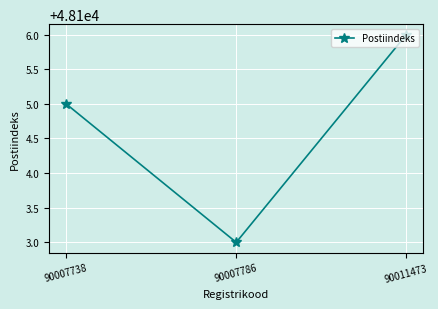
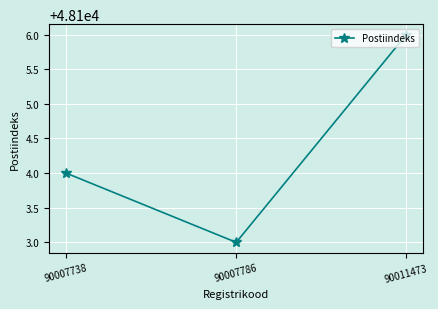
90007738: 48105 -> 48104
